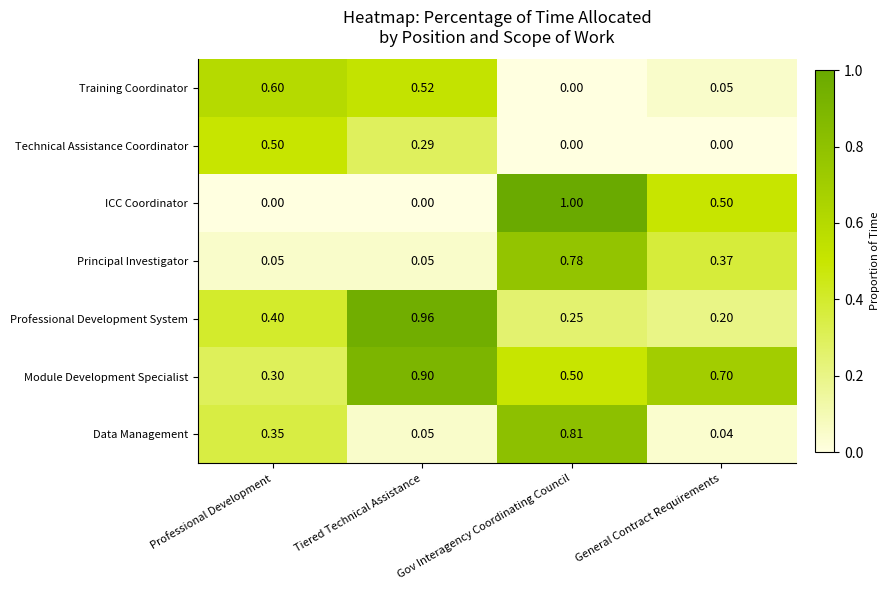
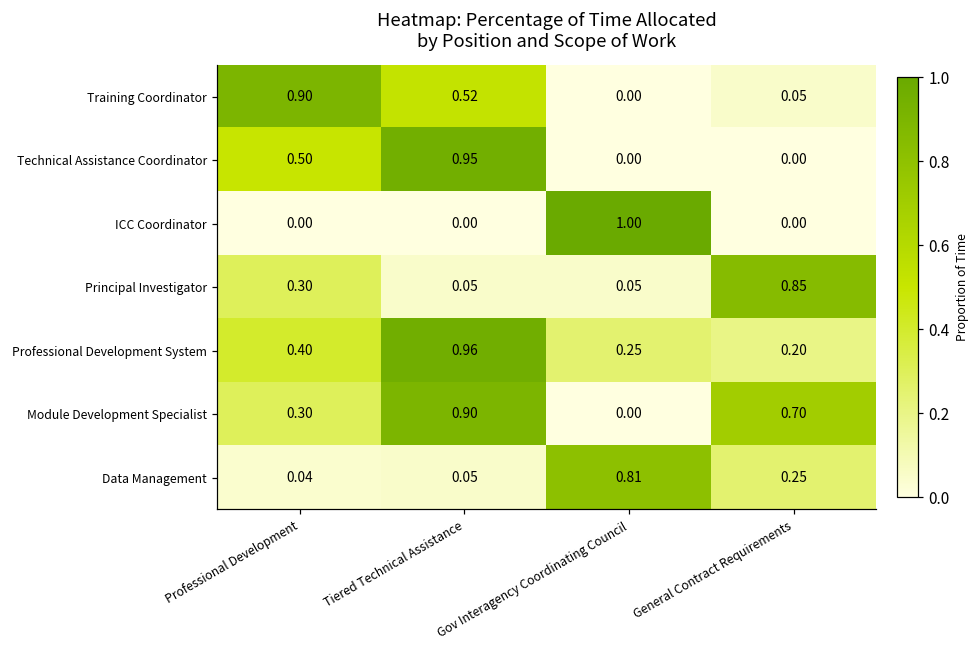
Training Coordinator, Professional Development: 0.60 -> 0.90
Technical Assistance Coordinator, Tiered Technical Assistance: 0.29 -> 0.95
ICC Coordinator, General Contract Requirements: 0.50 -> 0.00
Principal Investigator, Professional Development: 0.05 -> 0.30
Principal Investigator, Gov Interagency Coordinating Council: 0.78 -> 0.05
Principal Investigator, General Contract Requirements: 0.37 -> 0.85
Module Development Specialist, Gov Interagency Coordinating Council: 0.50 -> 0.00
Data Management, Professional Development: 0.35 -> 0.04
Data Management, General Contract Requirements: 0.04 -> 0.25
